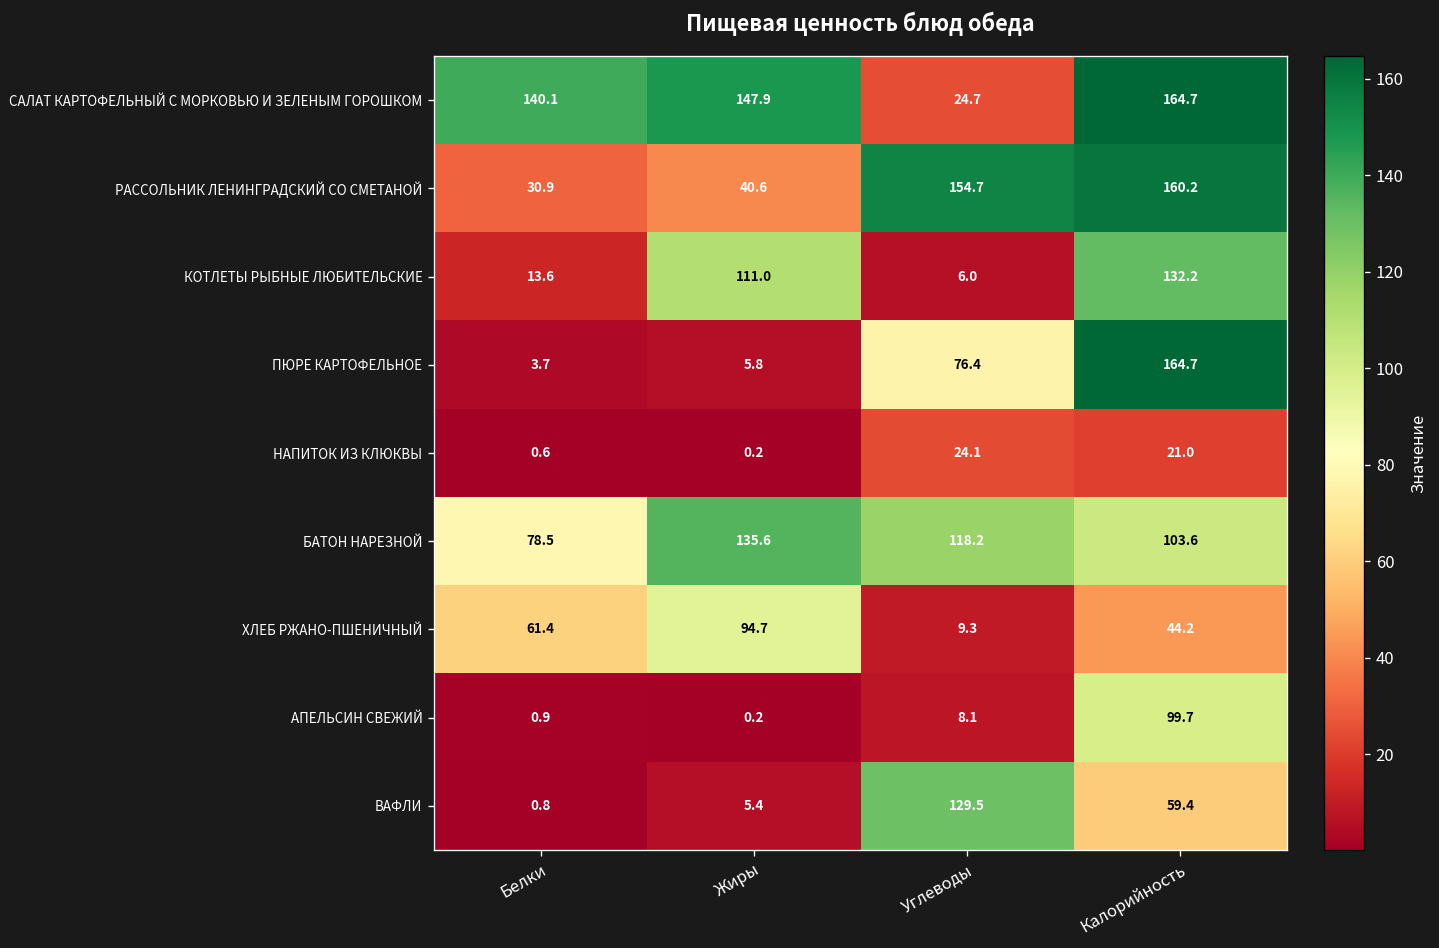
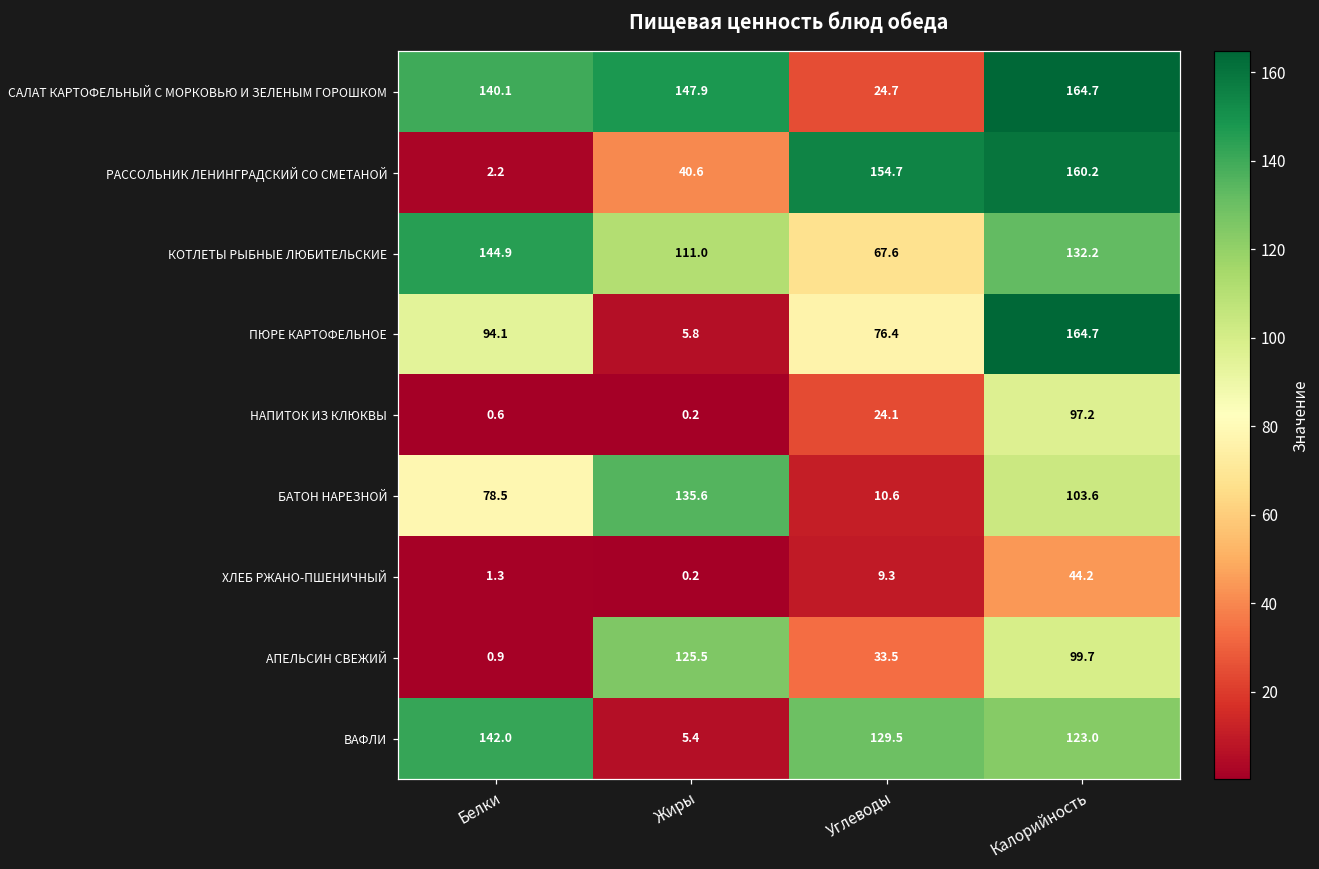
РАССОЛЬНИК ЛЕНИНГРАДСКИЙ СО СМЕТАНОЙ, Белки: 30.9 -> 2.2
КОТЛЕТЫ РЫБНЫЕ ЛЮБИТЕЛЬСКИЕ, Белки: 13.6 -> 144.9
КОТЛЕТЫ РЫБНЫЕ ЛЮБИТЕЛЬСКИЕ, Углеводы: 6.0 -> 67.6
ПЮРЕ КАРТОФЕЛЬНОЕ, Белки: 3.7 -> 94.1
НАПИТОК ИЗ КЛЮКВЫ, Калорийность: 21.0 -> 97.2
БАТОН НАРЕЗНОЙ, Углеводы: 118.2 -> 10.6
ХЛЕБ РЖАНО-ПШЕНИЧНЫЙ, Белки: 61.4 -> 1.3
ХЛЕБ РЖАНО-ПШЕНИЧНЫЙ, Жиры: 94.7 -> 0.2
АПЕЛЬСИН СВЕЖИЙ, Жиры: 0.2 -> 125.5
АПЕЛЬСИН СВЕЖИЙ, Углеводы: 8.1 -> 33.5
ВАФЛИ, Белки: 0.8 -> 142.0
ВАФЛИ, Калорийность: 59.4 -> 123.0
